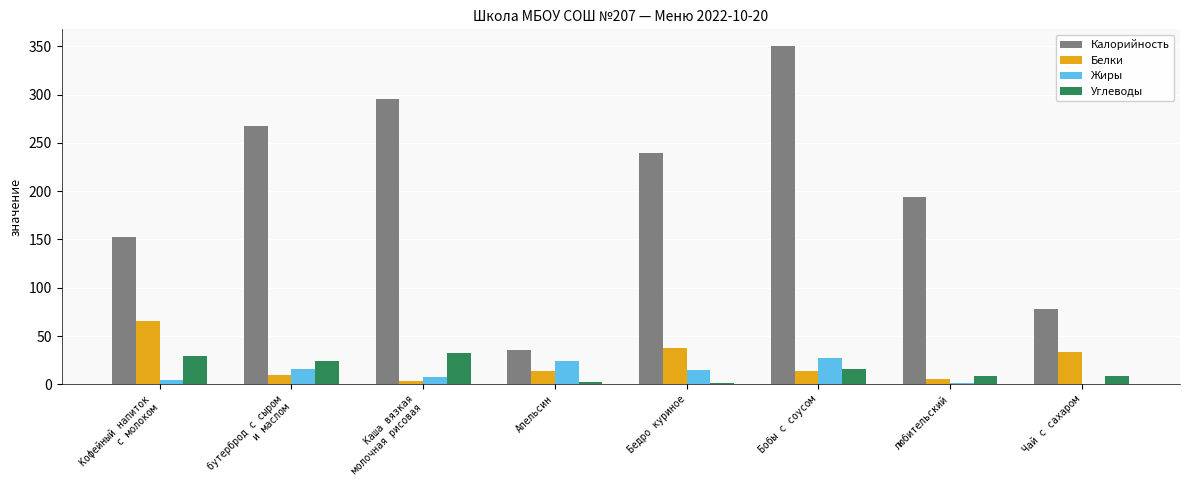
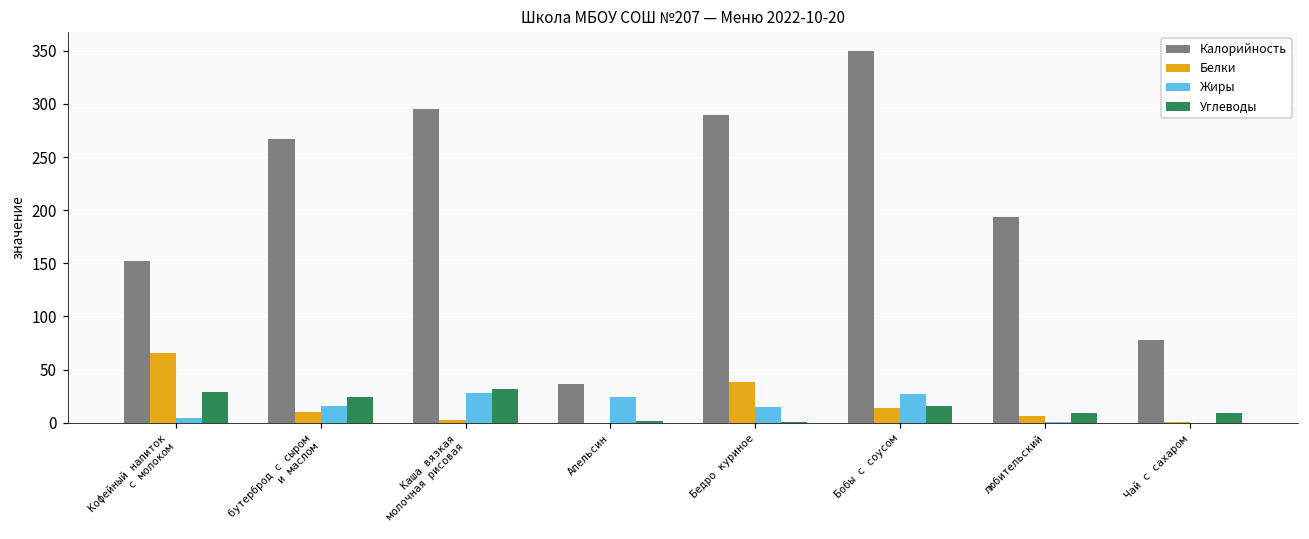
Жиры, Каша вязкая молочная рисовая: 10 -> 30
Белки, Апельсин: 10 -> 0
Калорийность, Бедро куриное: 240 -> 290
Белки, Чай с сахаром: 30 -> 0
